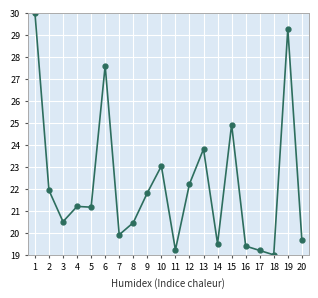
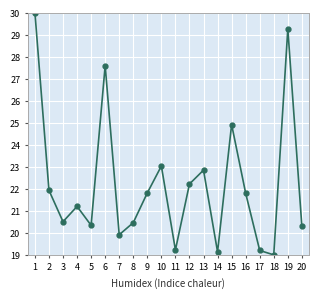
5: 21.2 -> 20.3
13: 23.8 -> 22.8
14: 19.5 -> 19.1
16: 19.4 -> 21.8
20: 19.7 -> 20.3
